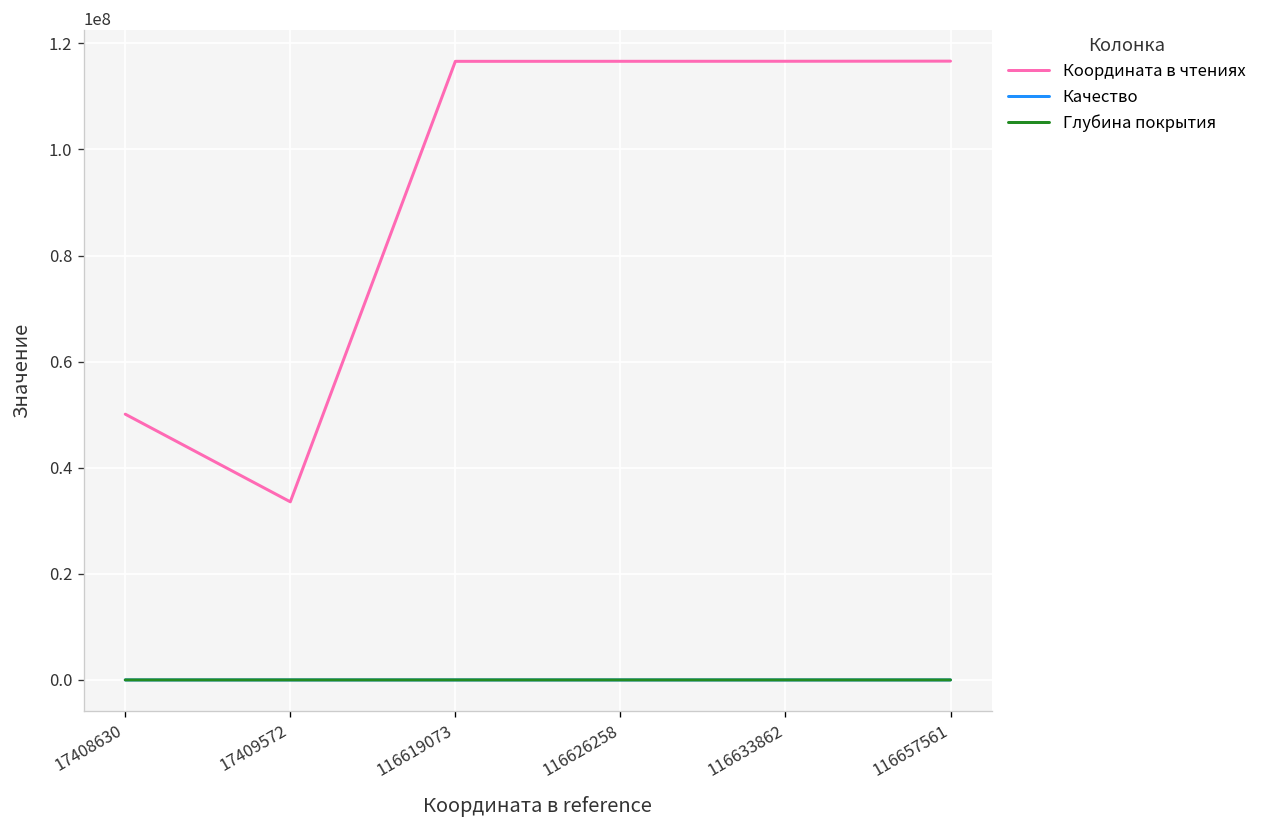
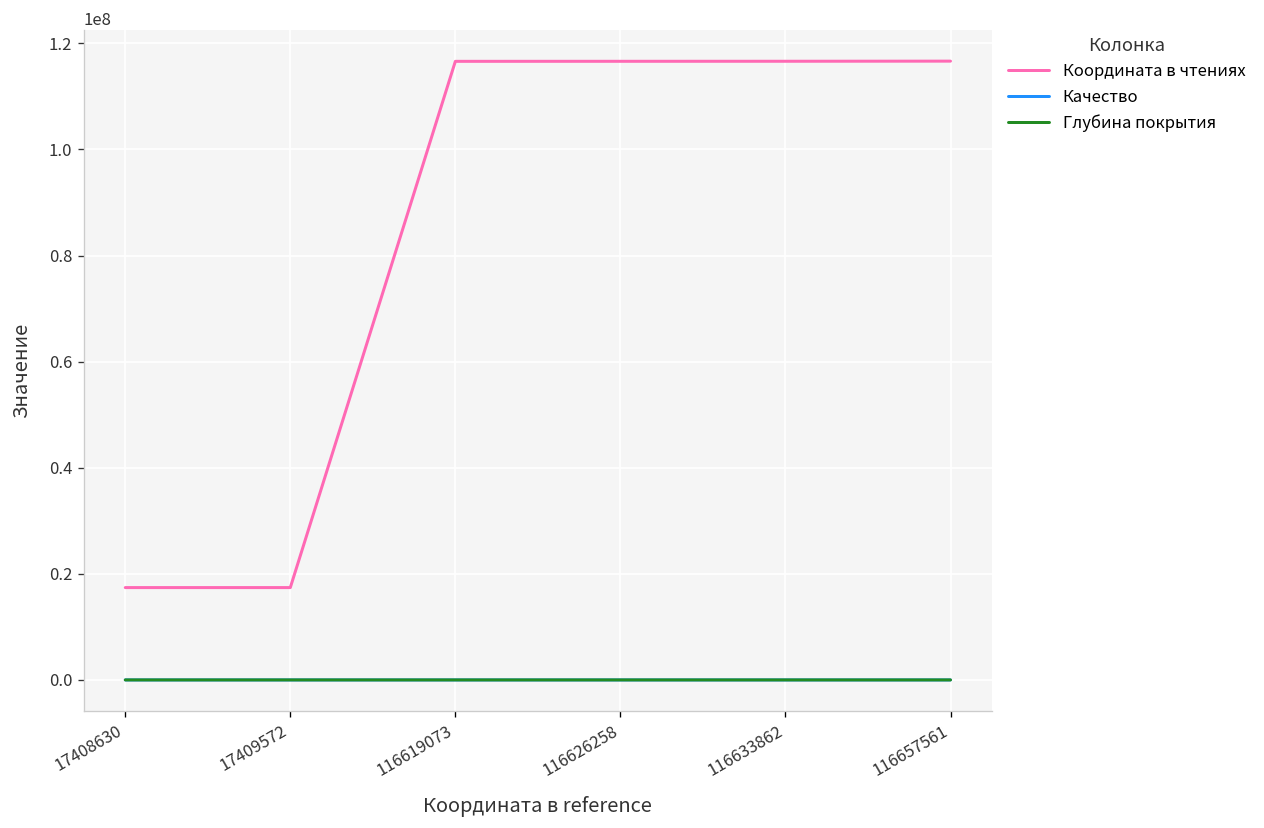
Координата в чтениях, 17408630: 50000000 -> 17000000
Координата в чтениях, 17409572: 34000000 -> 17000000
